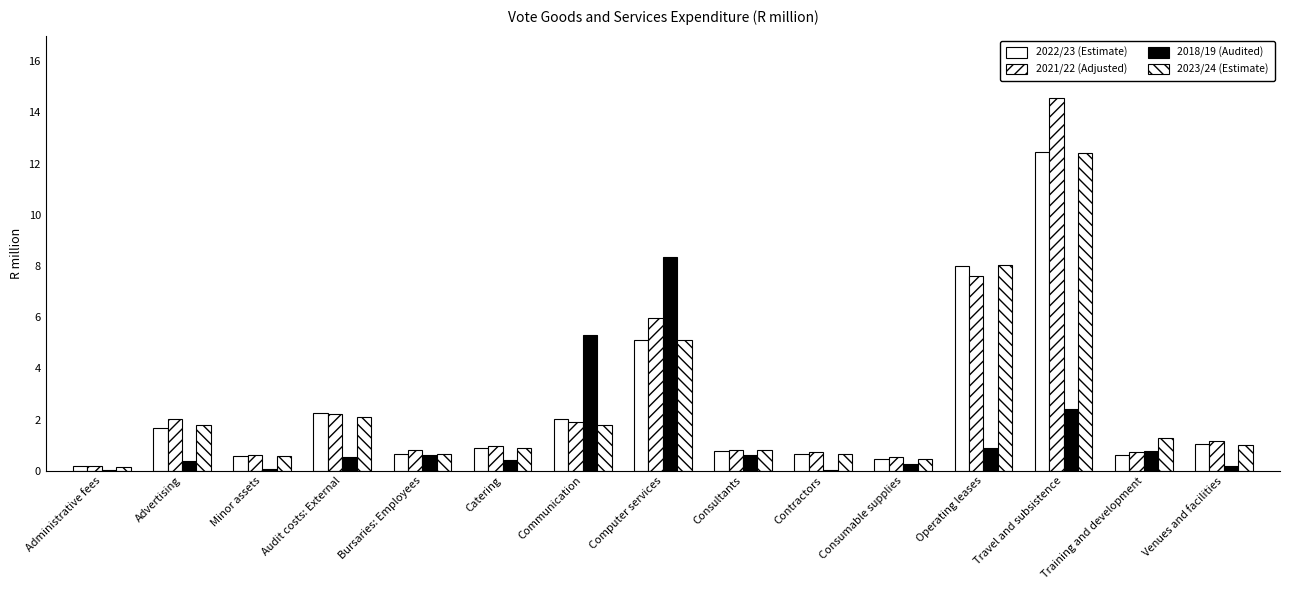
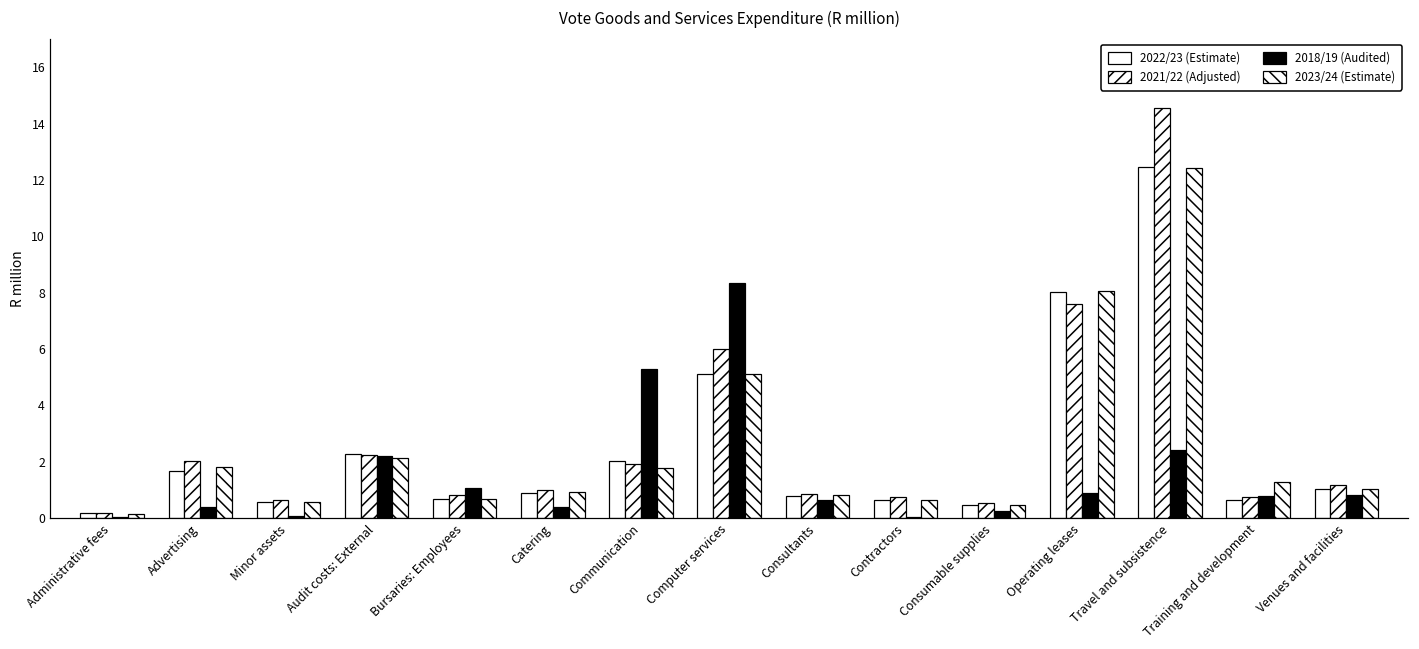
2018/19 (Audited), Audit costs: External: 0.6 -> 2.2
2018/19 (Audited), Bursaries: Employees: 0.6 -> 1.1
2018/19 (Audited), Venues and facilities: 0.2 -> 0.8
